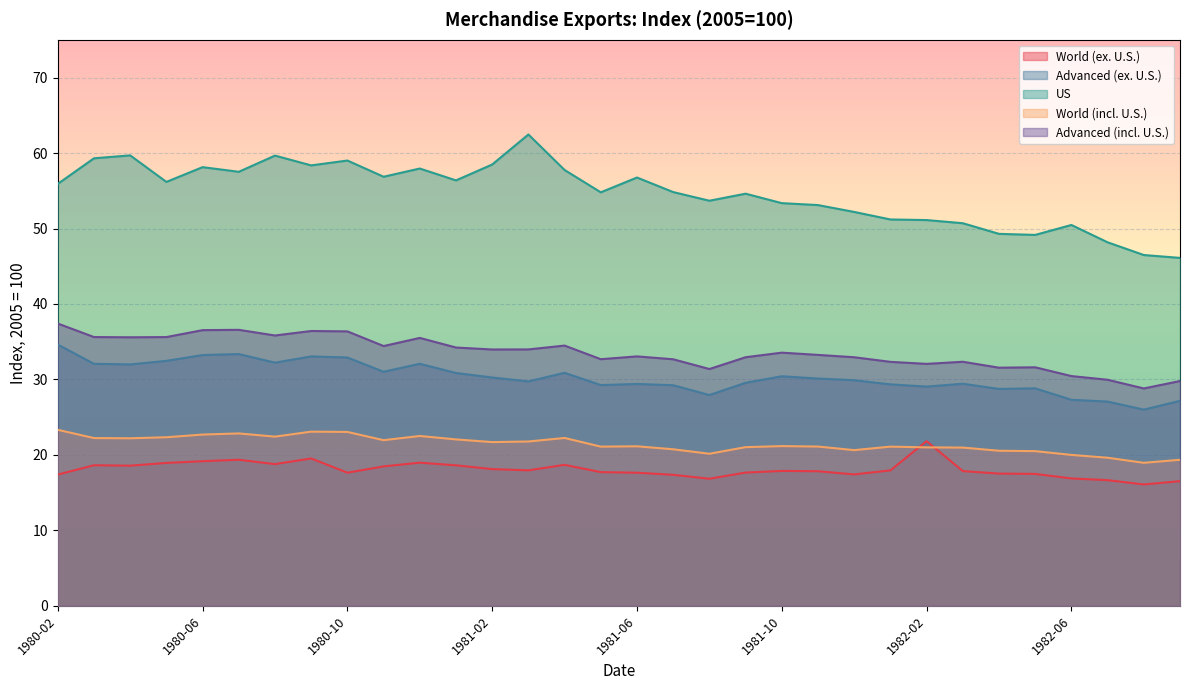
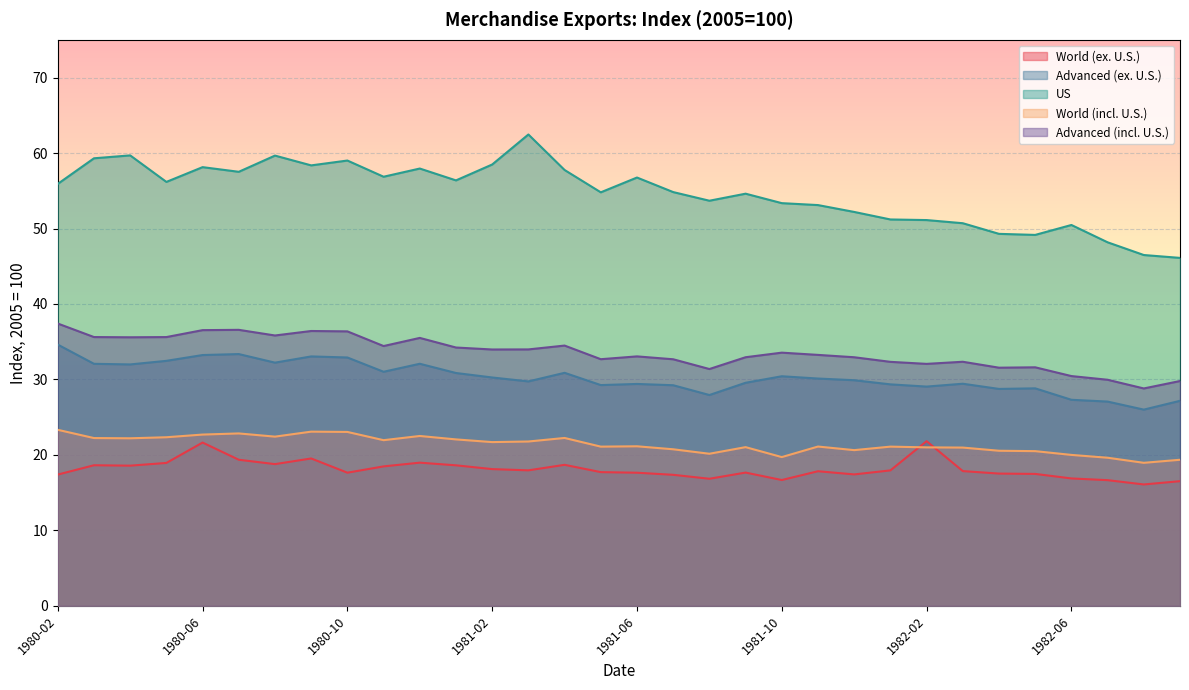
World (ex. U.S.), 1980-06: 19 -> 22
World (ex. U.S.), 1981-10: 18 -> 17
World (incl. U.S.), 1981-10: 21 -> 20
